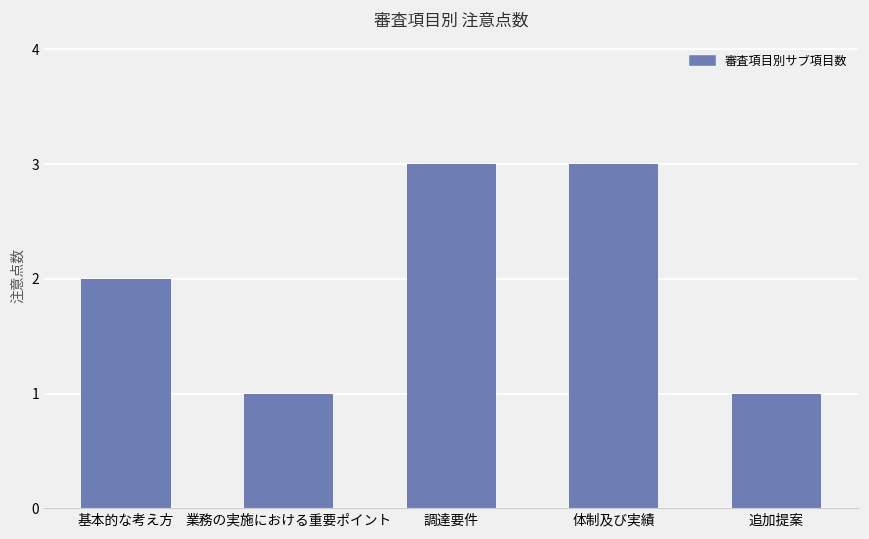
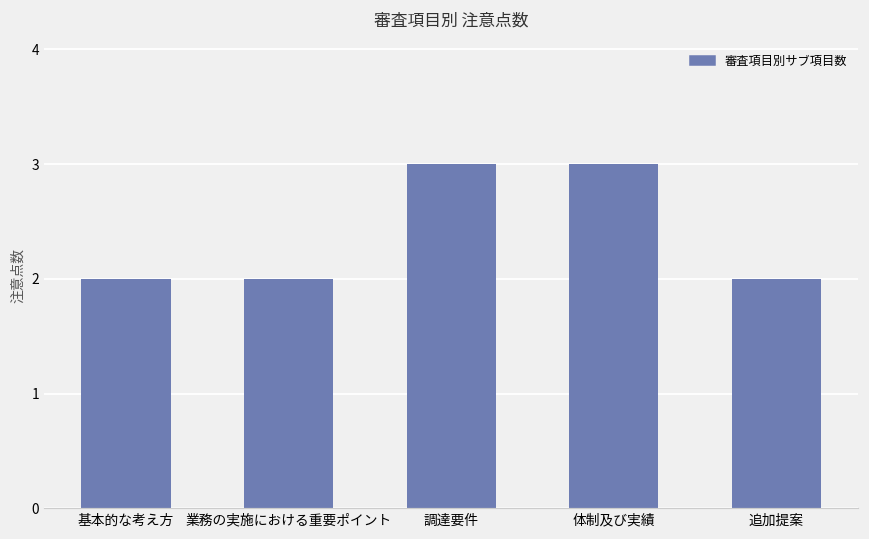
業務の実施における重要ポイント: 1 -> 2
追加提案: 1 -> 2
